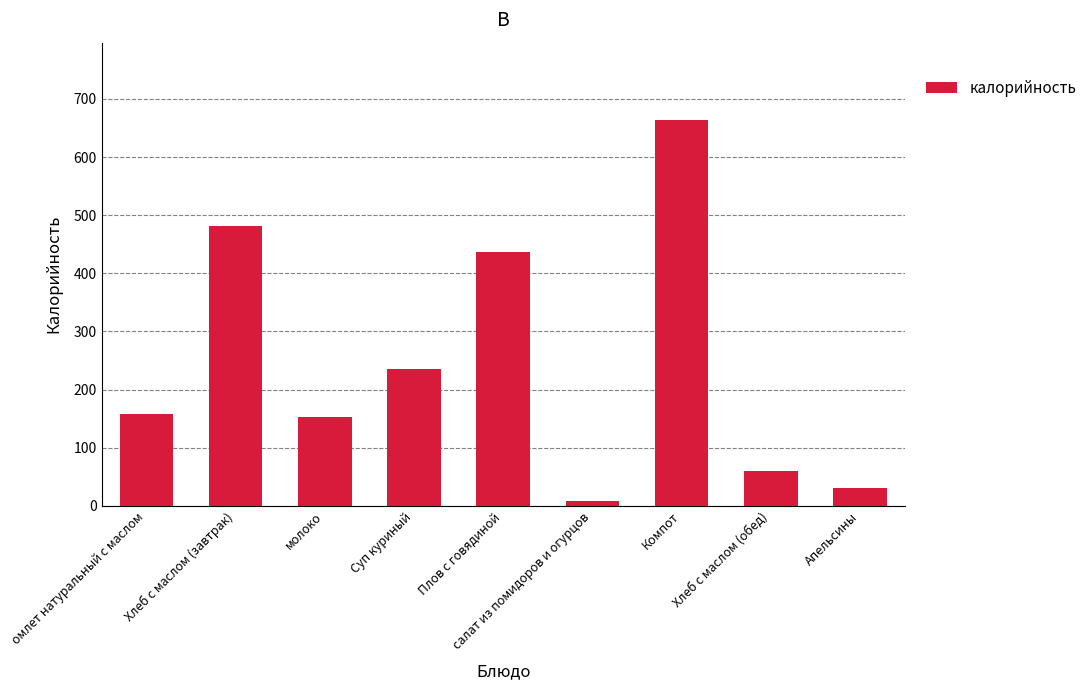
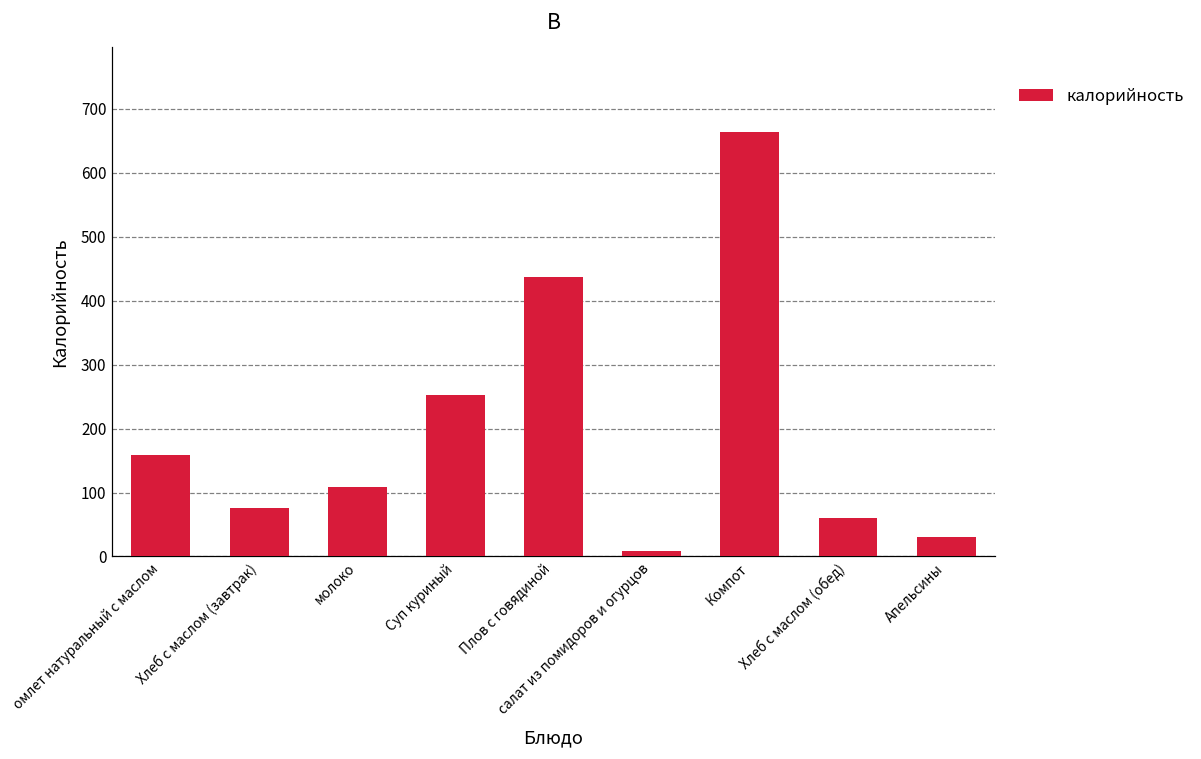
Хлеб с маслом (завтрак): 480 -> 80
молоко: 150 -> 110
Суп куриный: 240 -> 250
